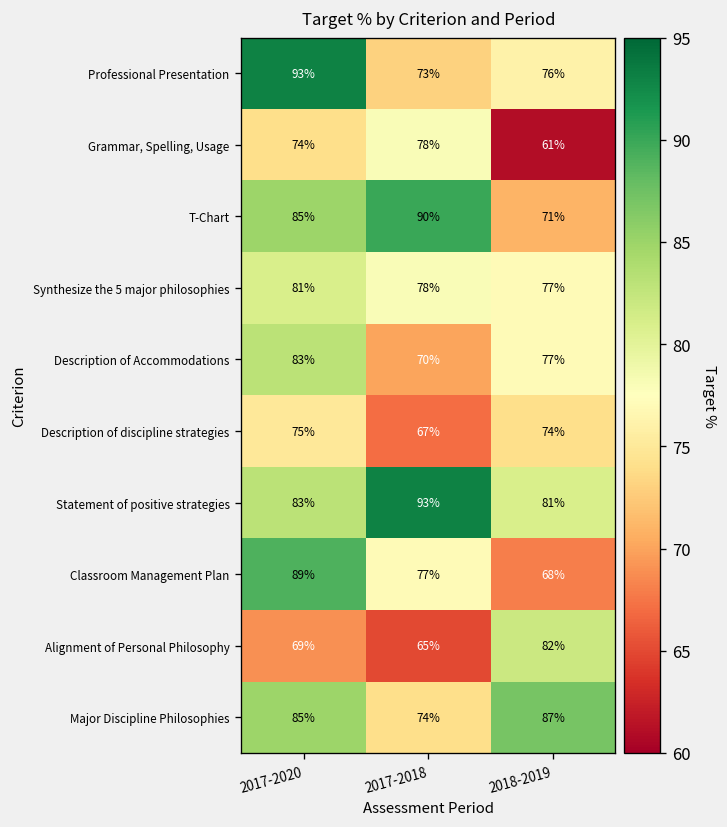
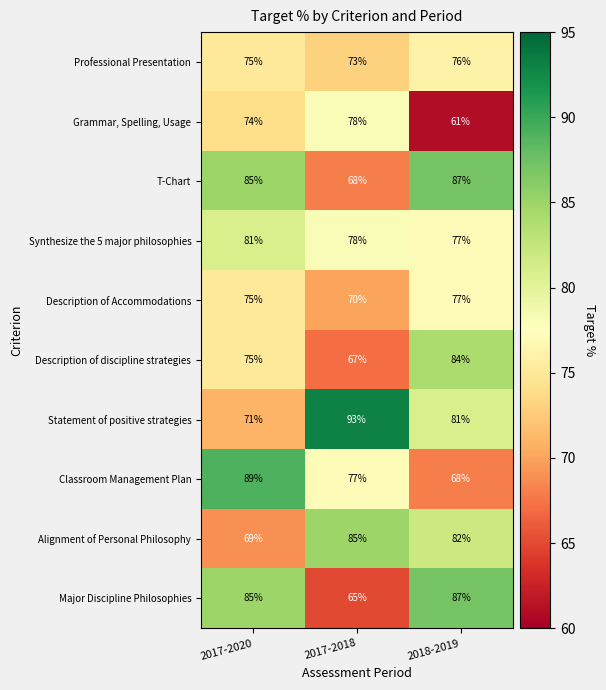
Professional Presentation, 2017-2020: 93% -> 75%
T-Chart, 2017-2018: 90% -> 68%
T-Chart, 2018-2019: 71% -> 87%
Description of Accommodations, 2017-2020: 83% -> 75%
Description of discipline strategies, 2018-2019: 74% -> 84%
Statement of positive strategies, 2017-2020: 83% -> 71%
Alignment of Personal Philosophy, 2017-2018: 65% -> 85%
Major Discipline Philosophies, 2017-2018: 74% -> 65%
